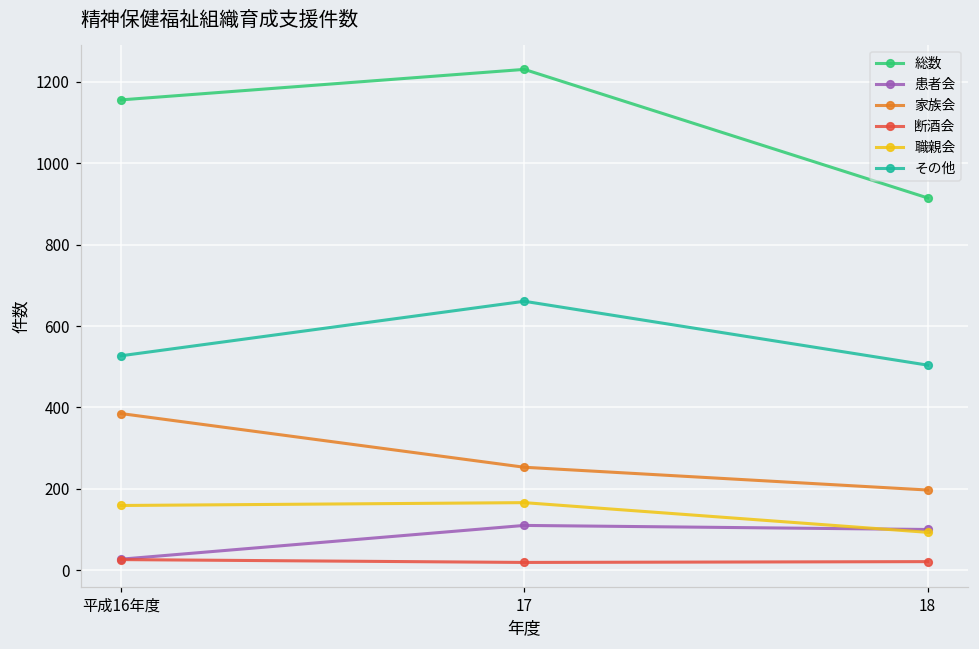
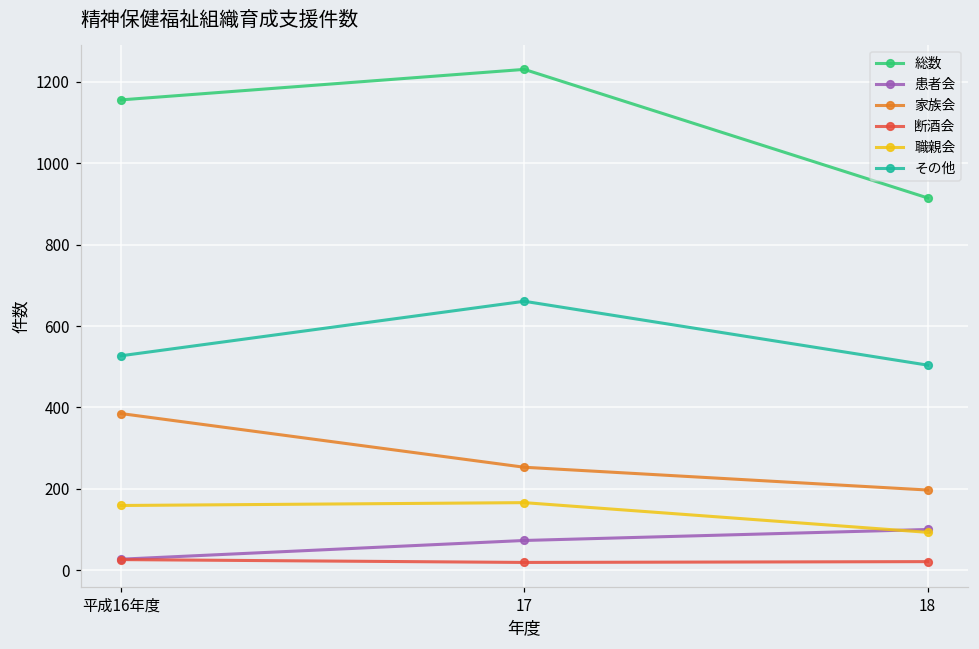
患者会, 17: 110 -> 70
